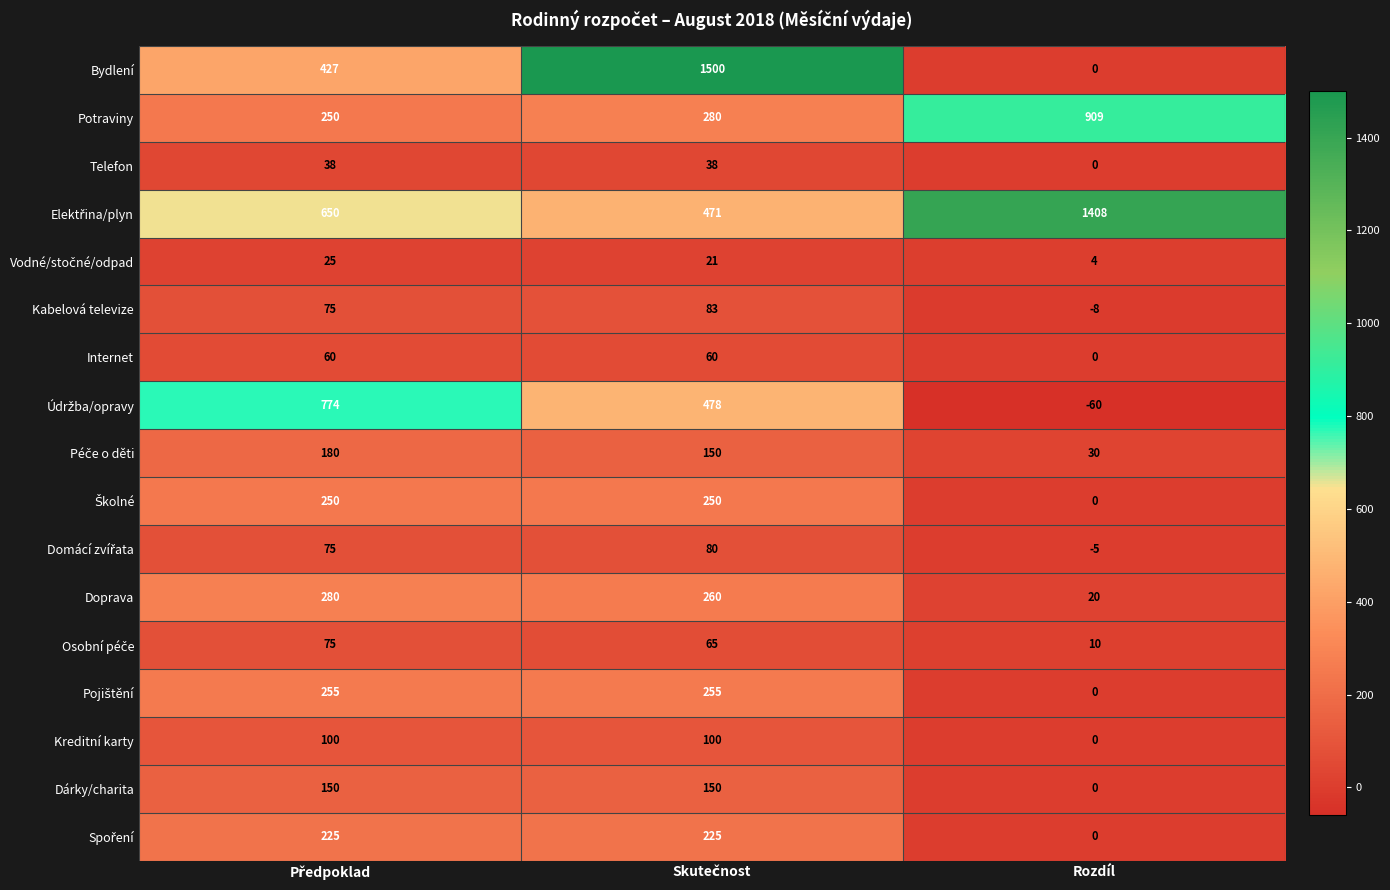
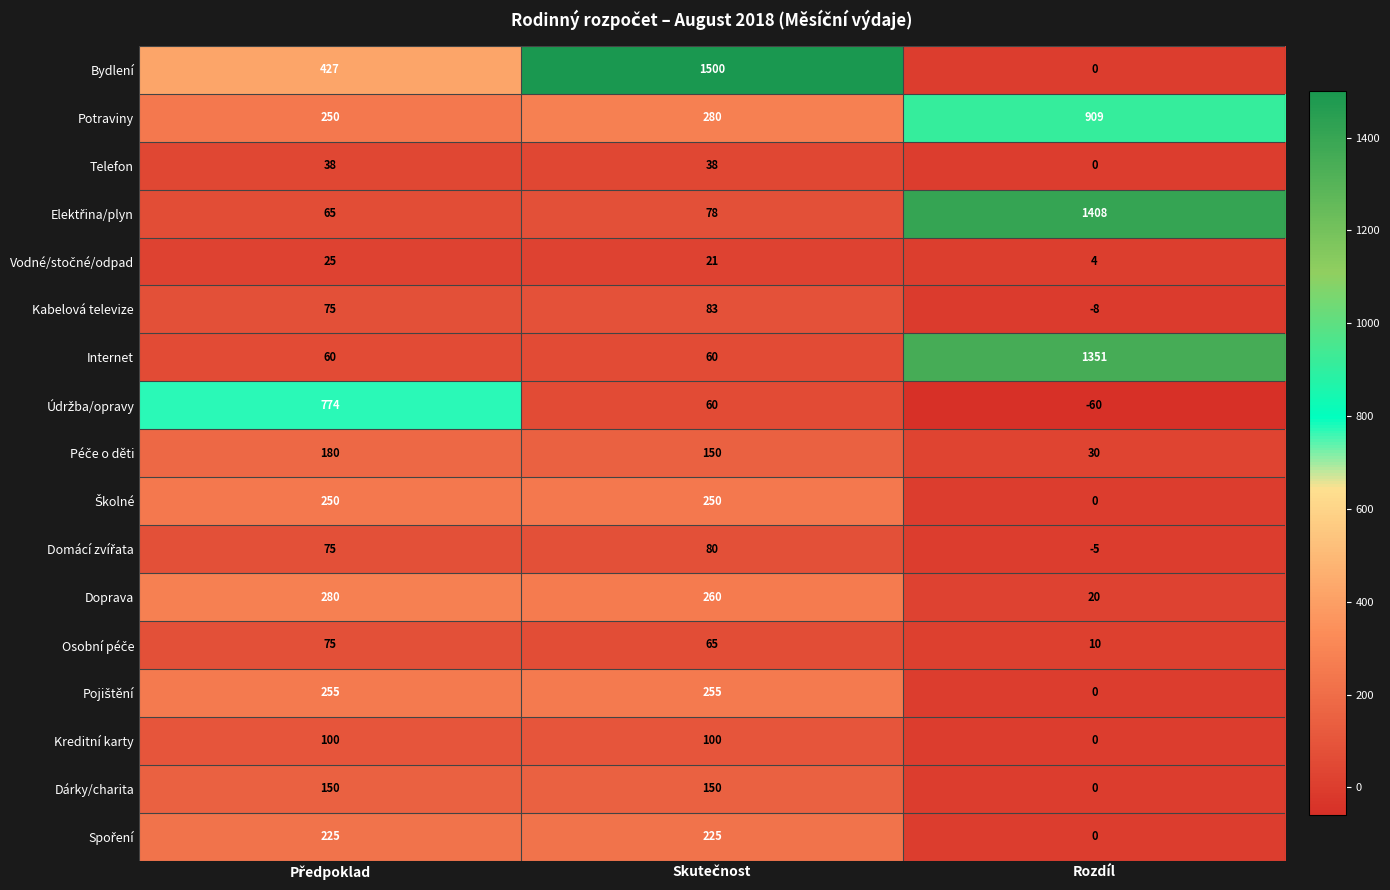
Elektřina/plyn, Předpoklad: 650 -> 65
Elektřina/plyn, Skutečnost: 471 -> 78
Internet, Rozdíl: 0 -> 1351
Údržba/opravy, Skutečnost: 478 -> 60
